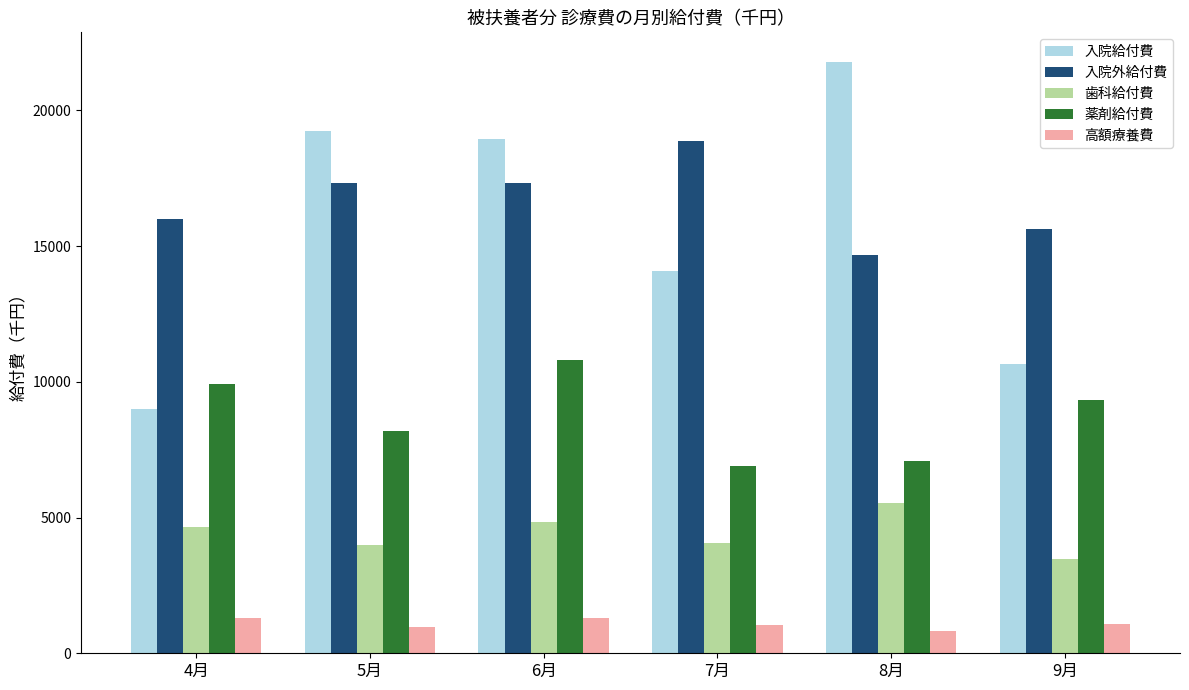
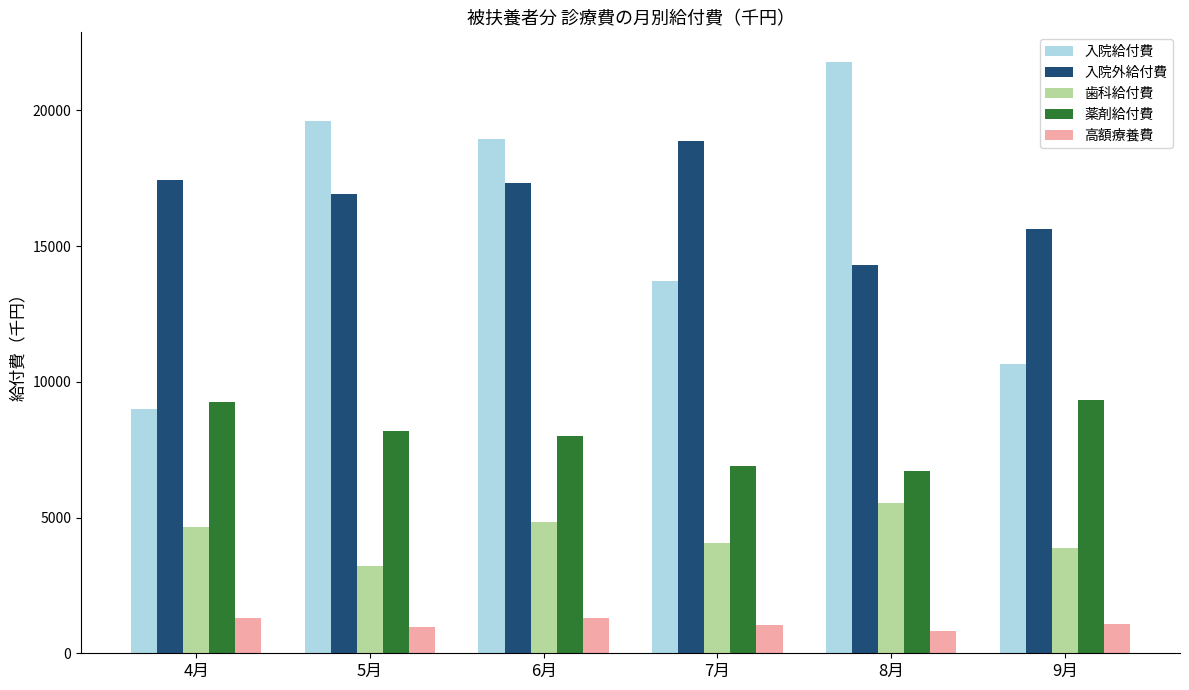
入院外給付費, 4月: 16000 -> 17400
薬剤給付費, 4月: 9900 -> 9300
入院給付費, 5月: 19200 -> 19600
入院外給付費, 5月: 17300 -> 16900
歯科給付費, 5月: 4000 -> 3200
薬剤給付費, 6月: 10800 -> 8000
入院給付費, 7月: 14100 -> 13700
入院外給付費, 8月: 14700 -> 14300
薬剤給付費, 8月: 7100 -> 6700
歯科給付費, 9月: 3500 -> 3900
